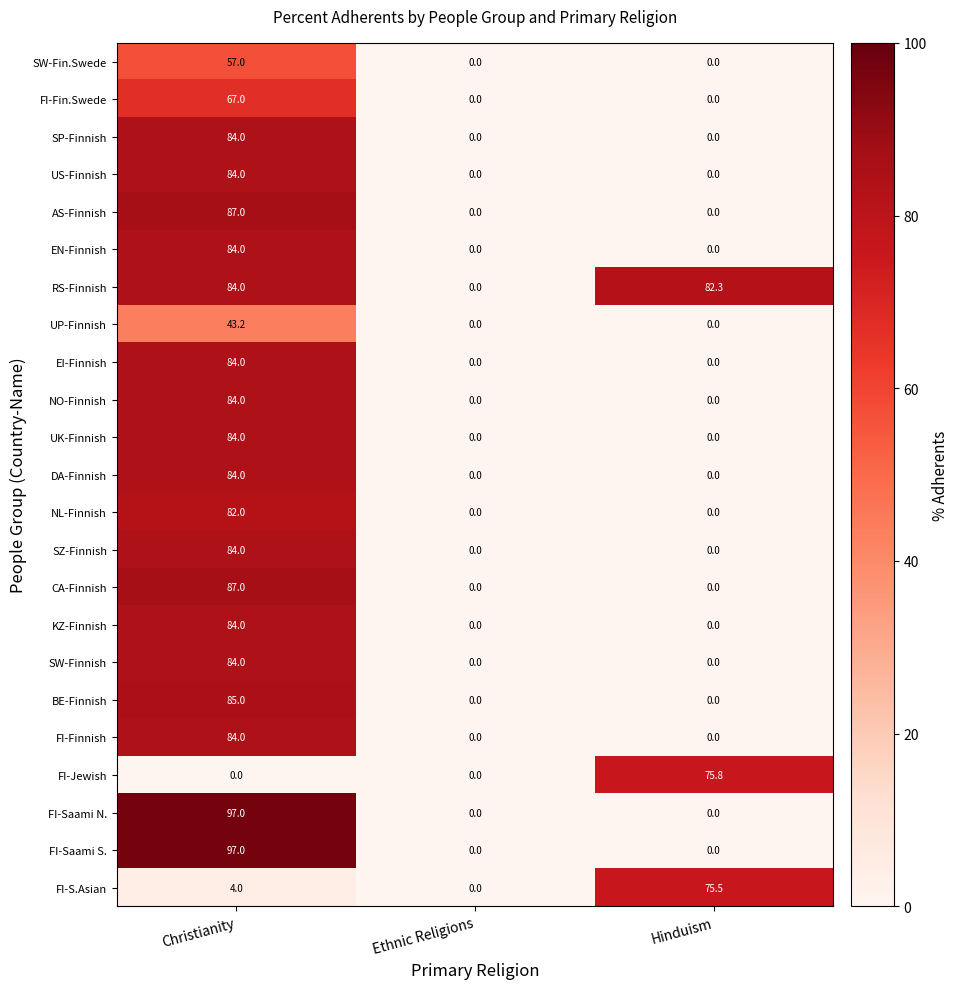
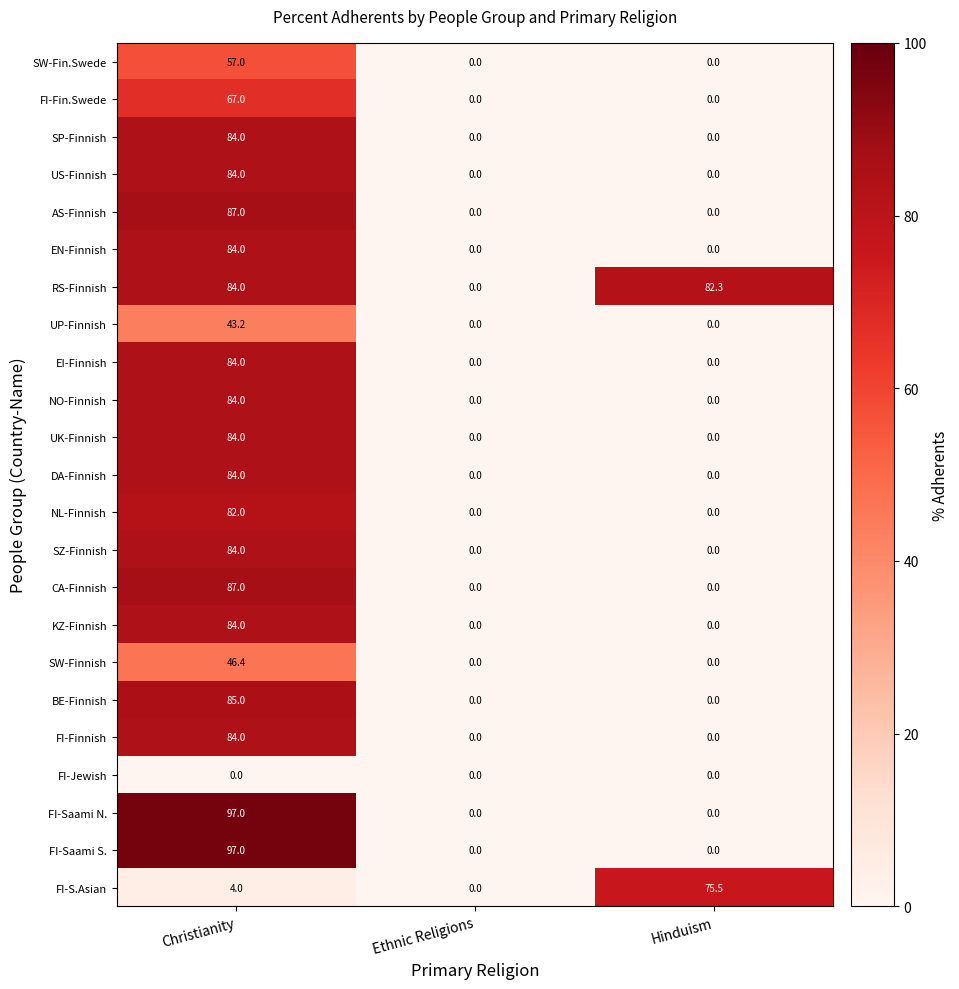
SW-Finnish, Christianity: 84.0 -> 46.4
FI-Jewish, Hinduism: 75.8 -> 0.0
